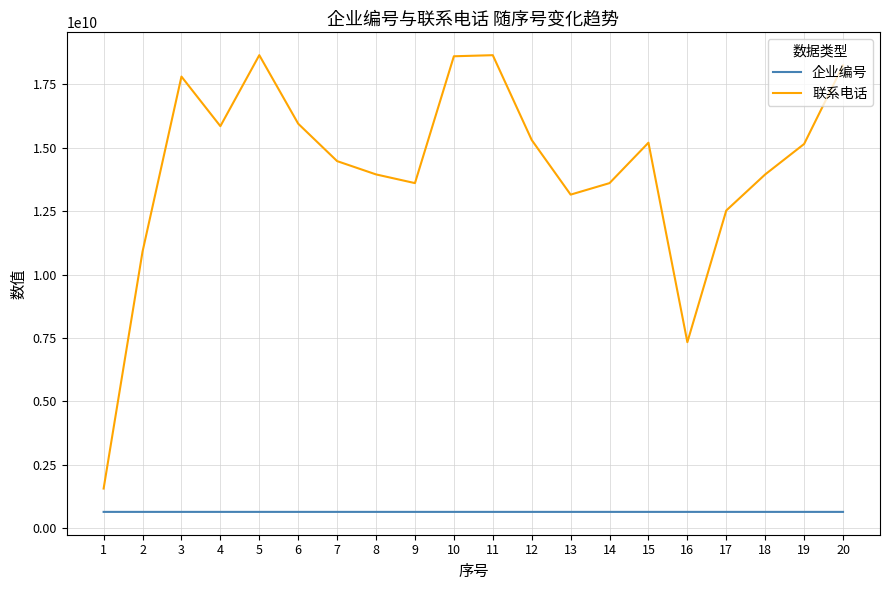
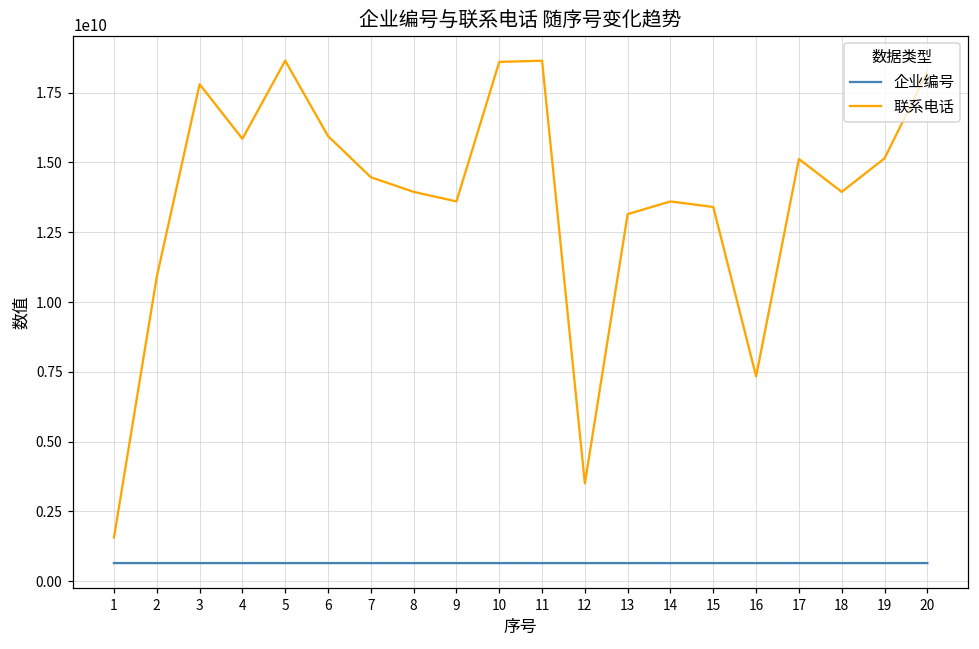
联系电话, 12: 15300000000 -> 3500000000
联系电话, 15: 15200000000 -> 13400000000
联系电话, 17: 12500000000 -> 15100000000
